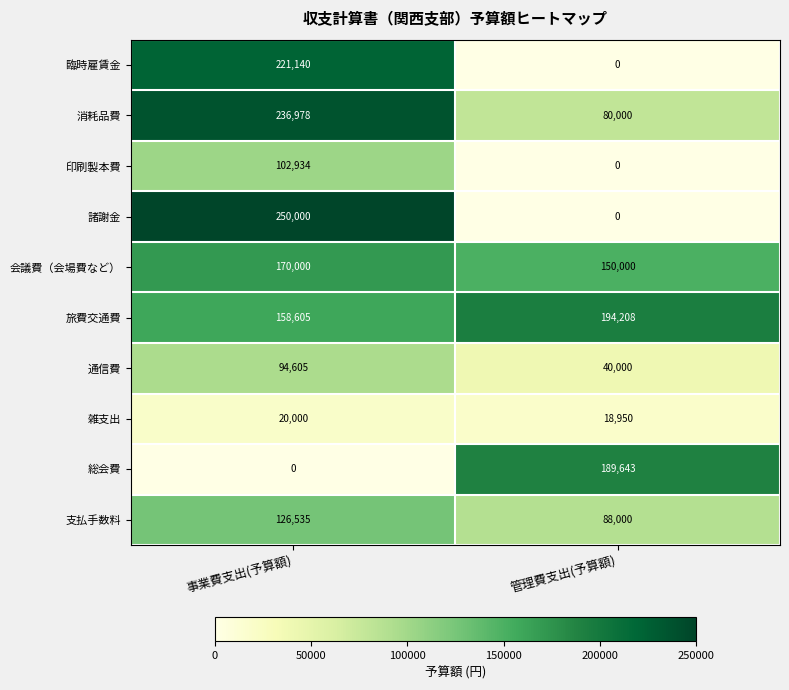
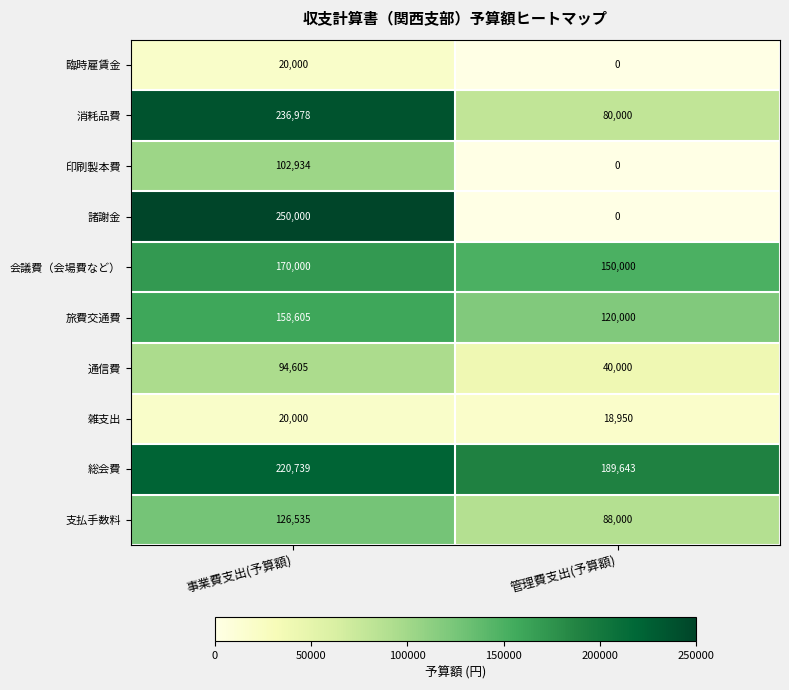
臨時雇賃金, 事業費支出(予算額): 221,140 -> 20,000
旅費交通費, 管理費支出(予算額): 194,208 -> 120,000
総会費, 事業費支出(予算額): 0 -> 220,739
